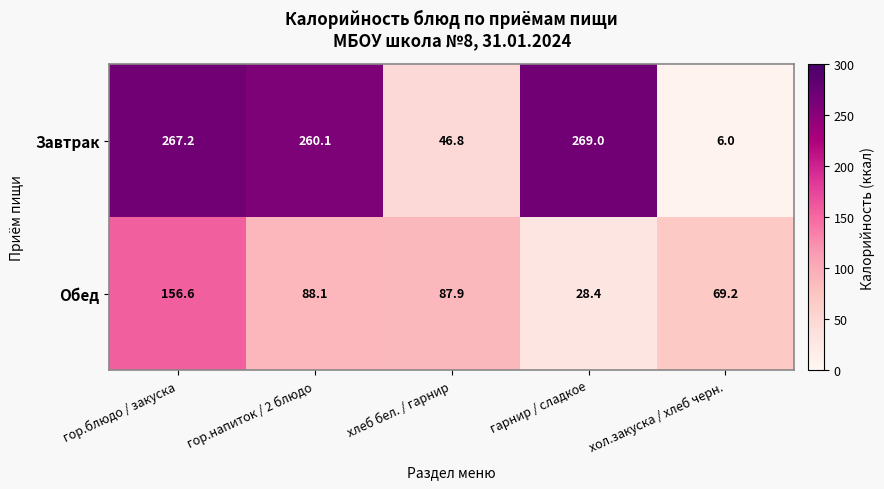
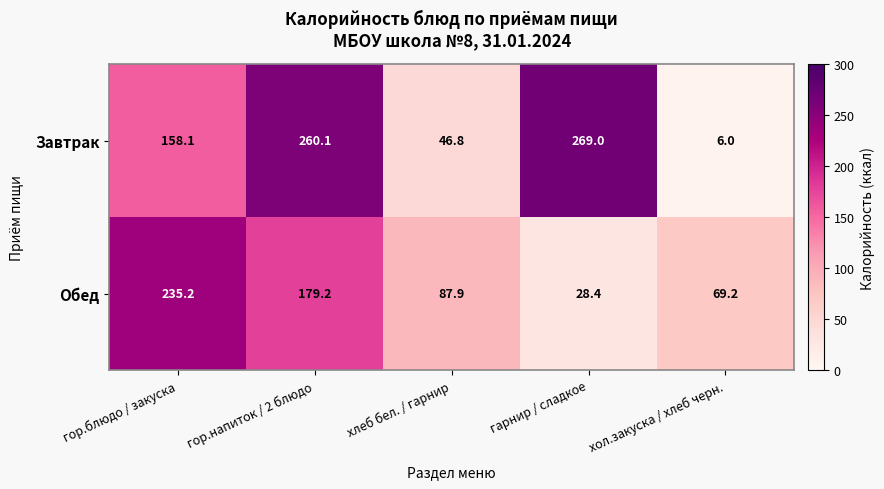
Завтрак, гор.блюдо / закуска: 267.2 -> 158.1
Обед, гор.блюдо / закуска: 156.6 -> 235.2
Обед, гор.напиток / 2 блюдо: 88.1 -> 179.2
